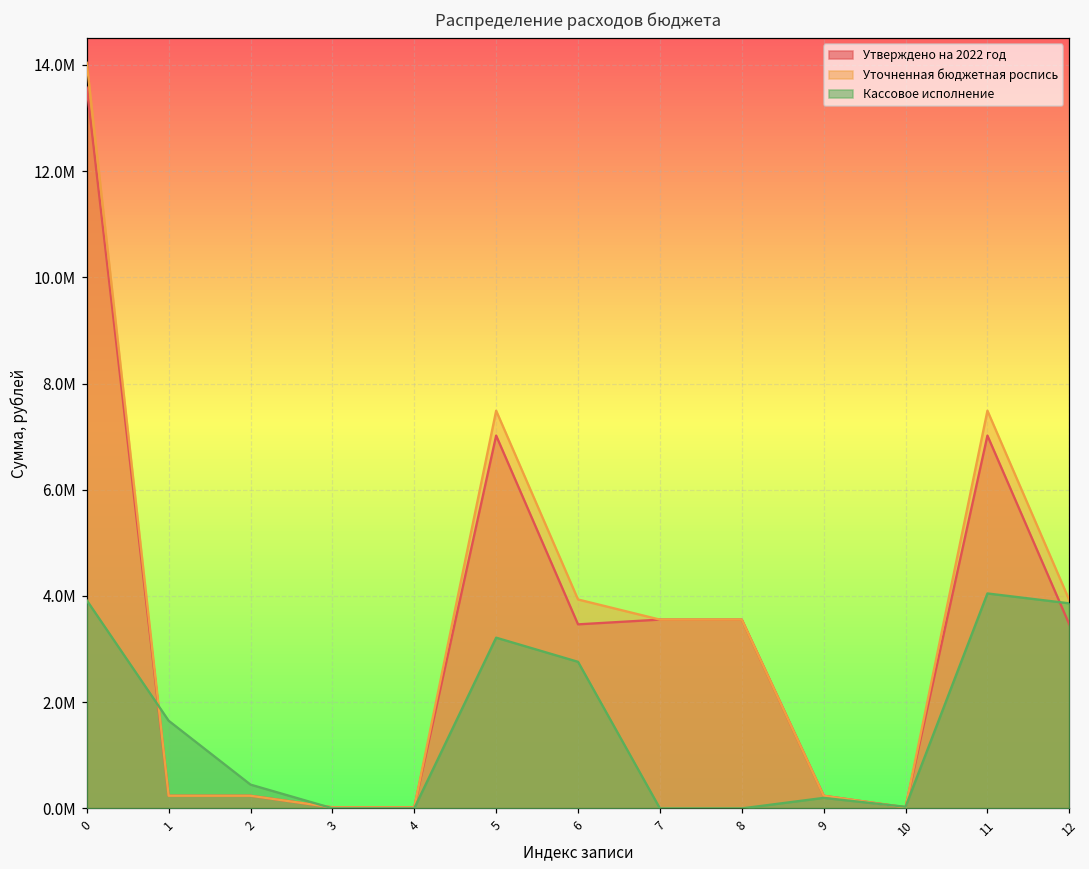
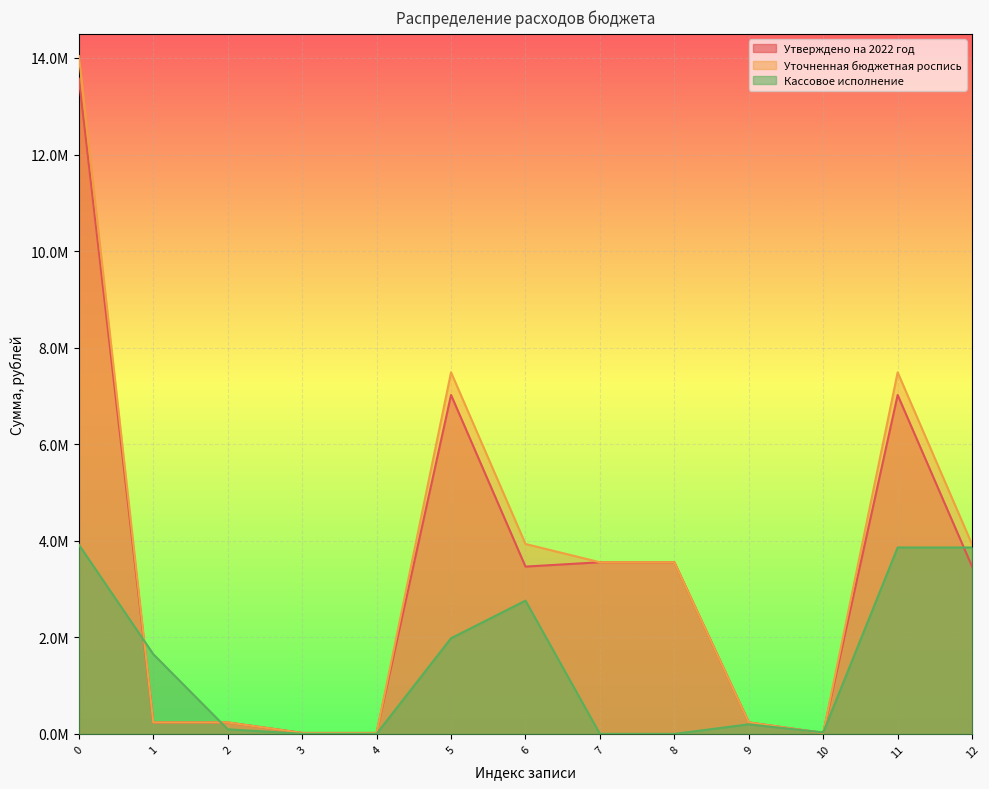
Кассовое исполнение, 2: 400000 -> 100000
Кассовое исполнение, 5: 3200000 -> 2000000
Кассовое исполнение, 11: 4000000 -> 3900000
